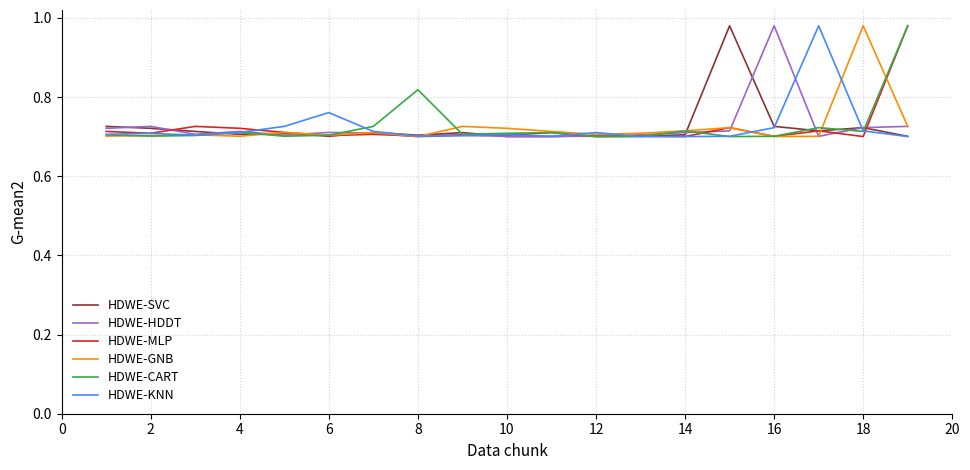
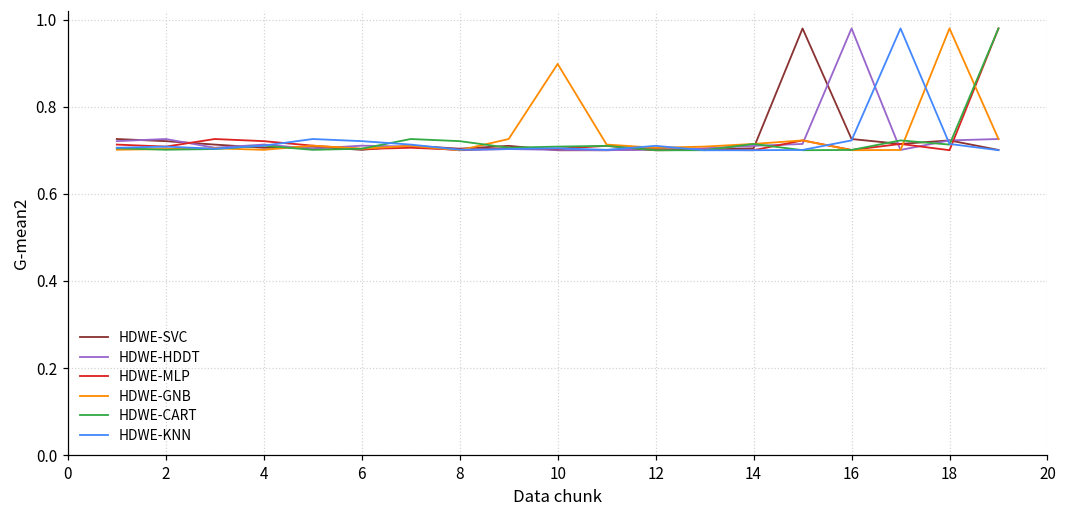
HDWE-KNN, 6: 0.76 -> 0.72
HDWE-CART, 8: 0.82 -> 0.72
HDWE-GNB, 10: 0.72 -> 0.90
